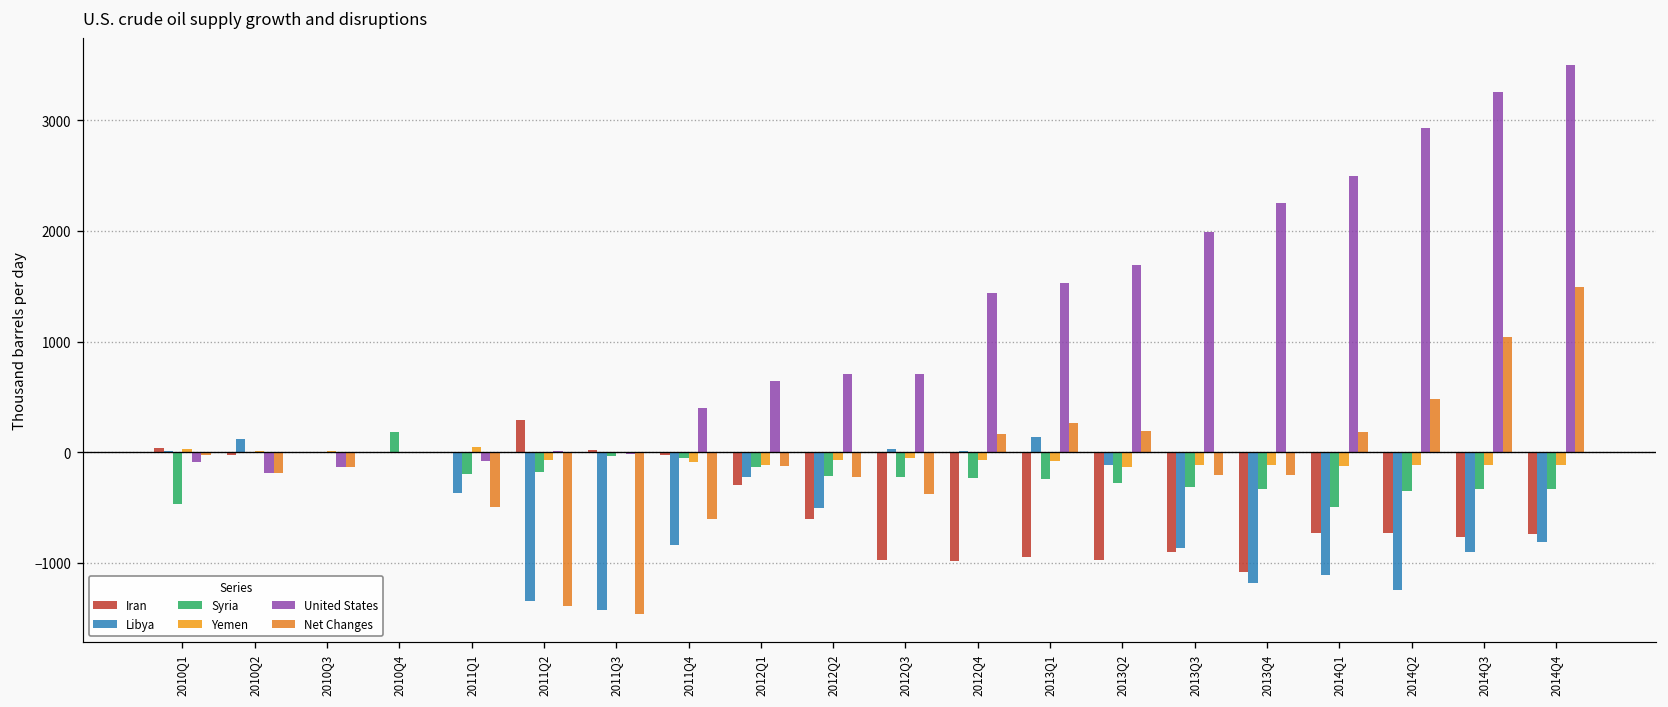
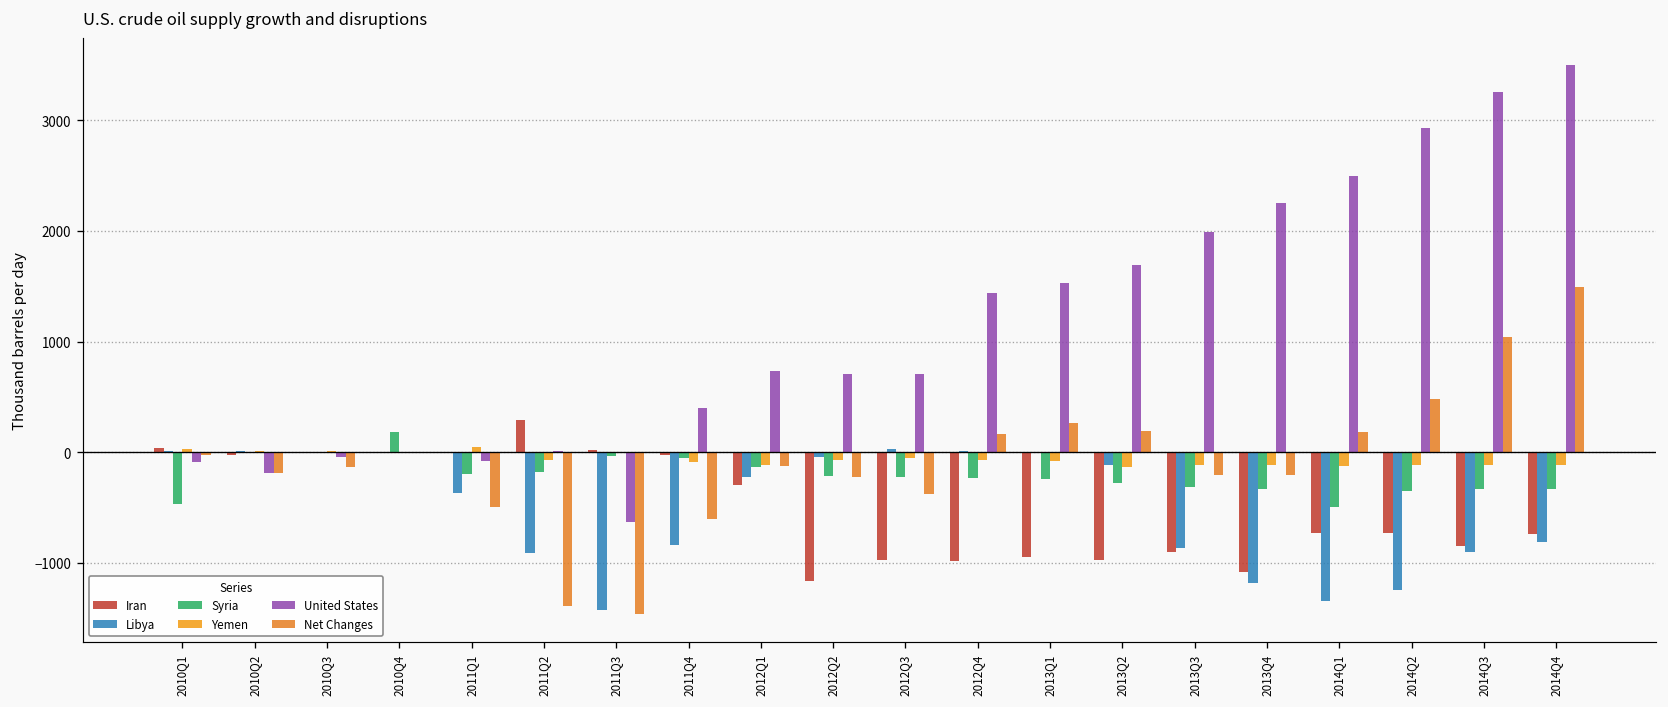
Libya, 2010Q2: 100 -> 0
United States, 2010Q3: -100 -> 0
Libya, 2011Q2: -1300 -> -900
United States, 2011Q3: 0 -> -600
United States, 2012Q1: 600 -> 700
Iran, 2012Q2: -600 -> -1200
Libya, 2012Q2: -500 -> 0
Libya, 2013Q1: 100 -> 0
Libya, 2014Q1: -1100 -> -1300
Iran, 2014Q3: -800 -> -900
